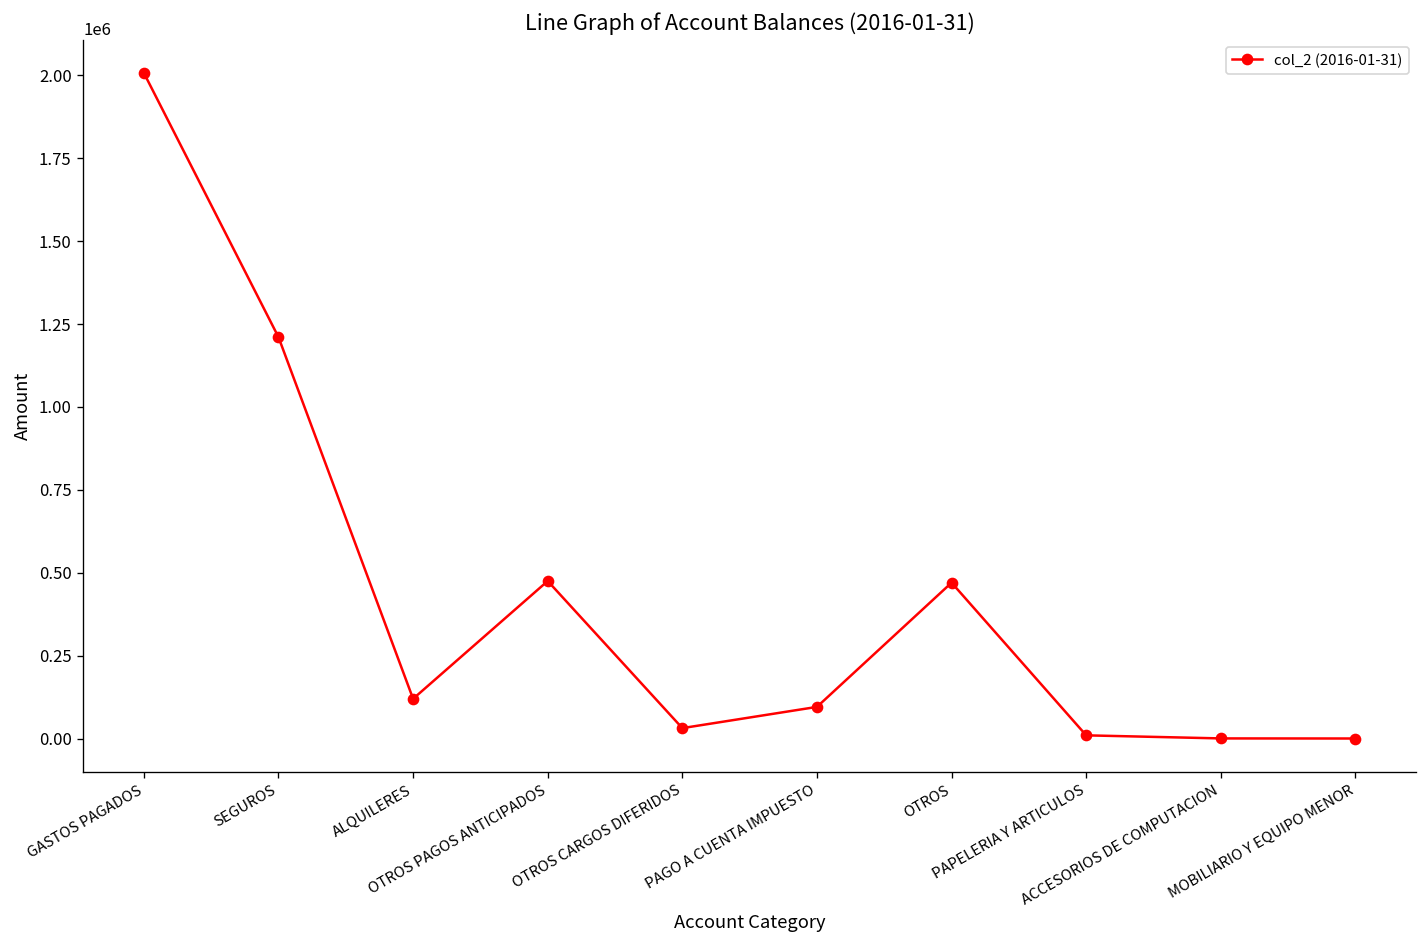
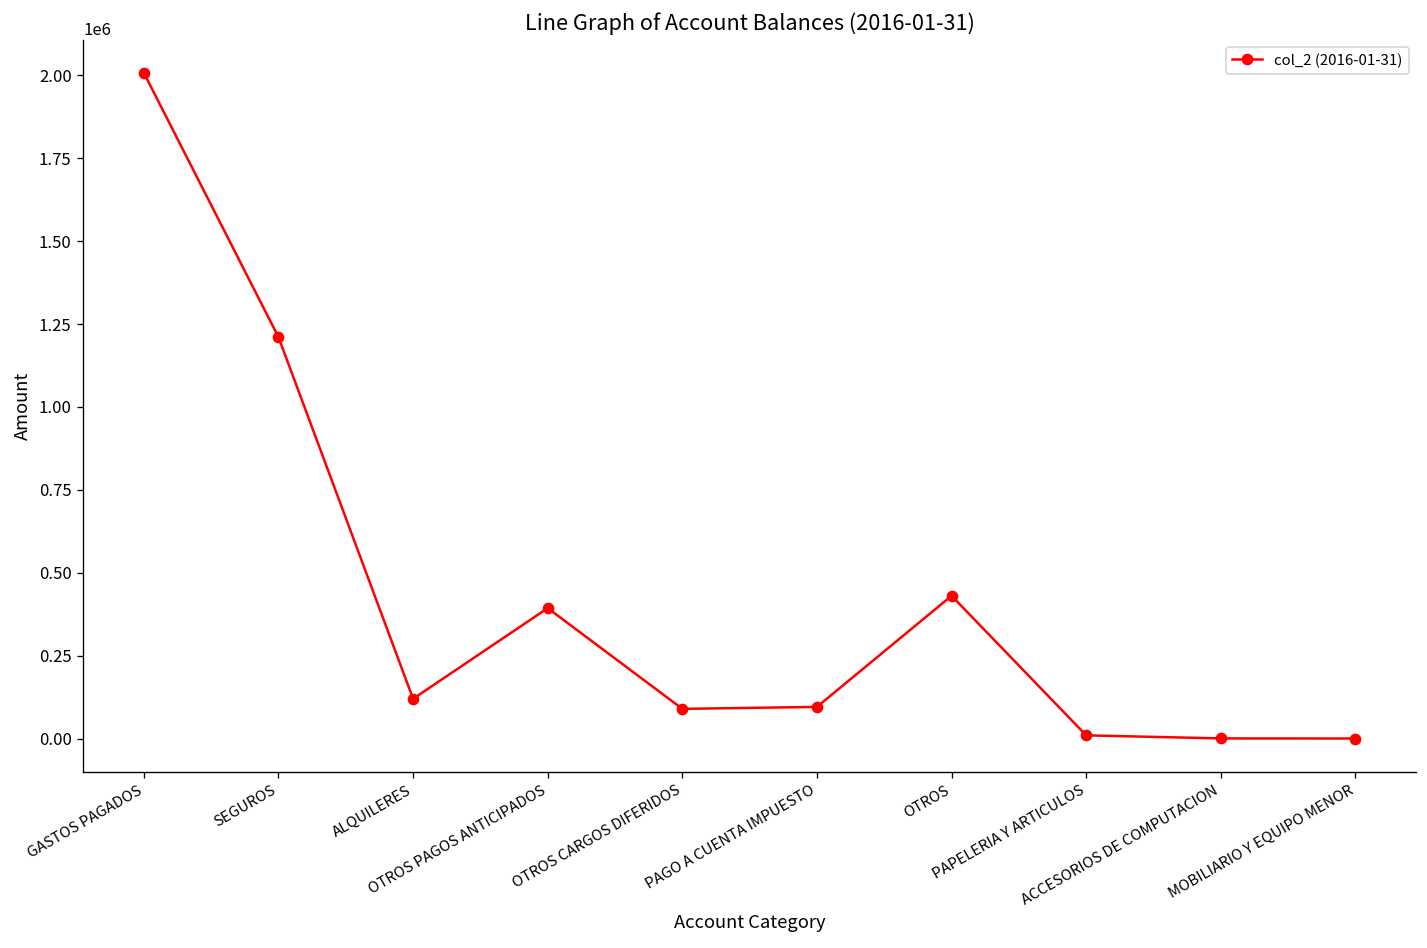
OTROS PAGOS ANTICIPADOS: 480000 -> 390000
OTROS CARGOS DIFERIDOS: 30000 -> 90000
OTROS: 470000 -> 430000
